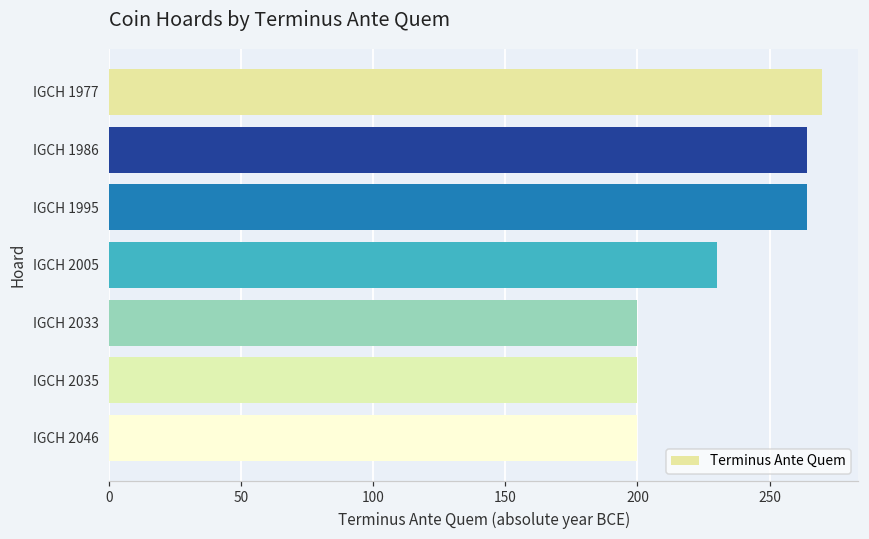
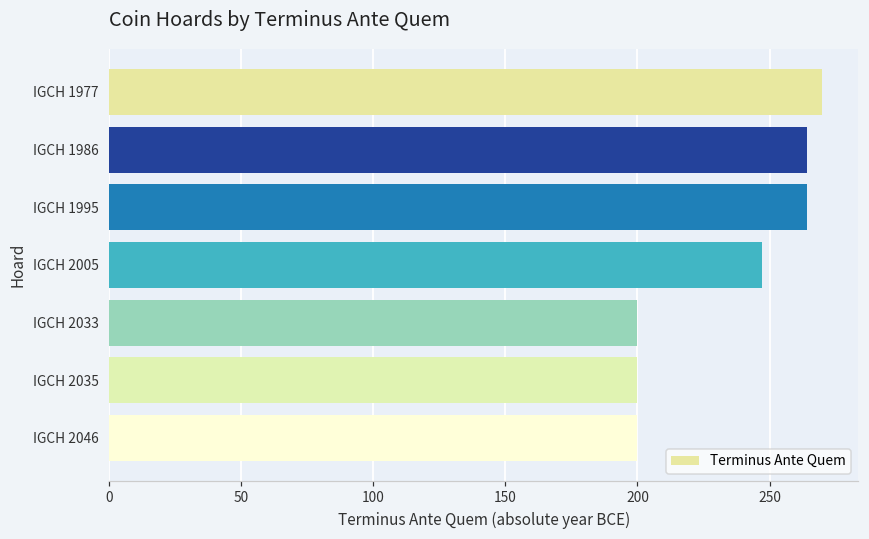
IGCH 2005: 230 -> 247
